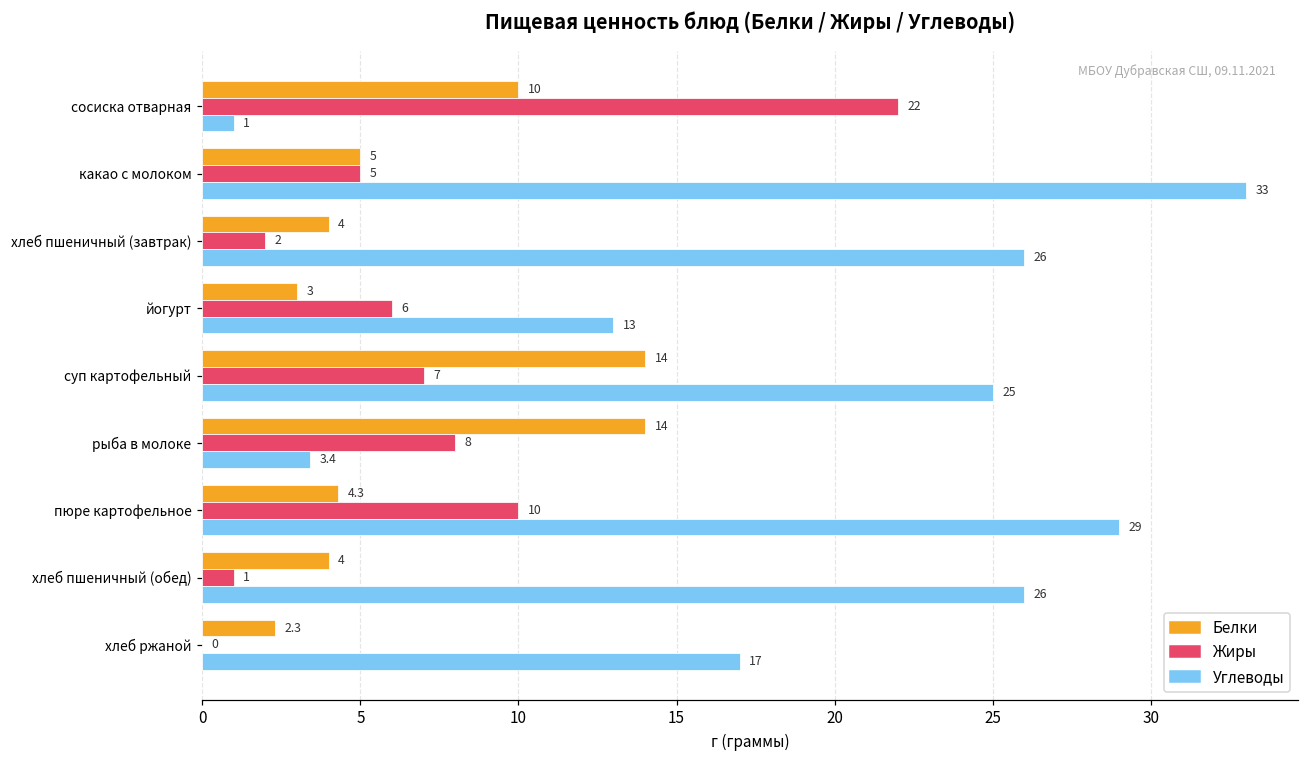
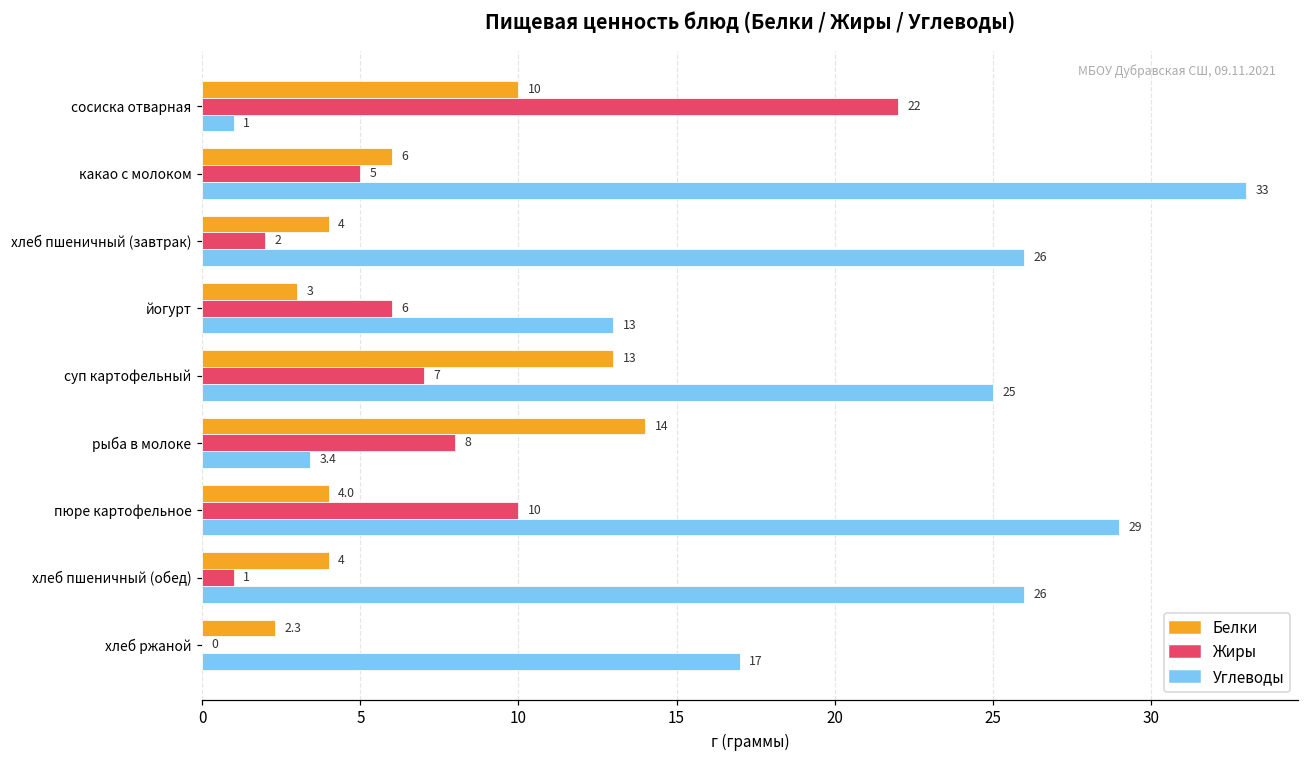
Белки, какао с молоком: 5 -> 6
Белки, суп картофельный: 14 -> 13
Белки, пюре картофельное: 4.3 -> 4.0
